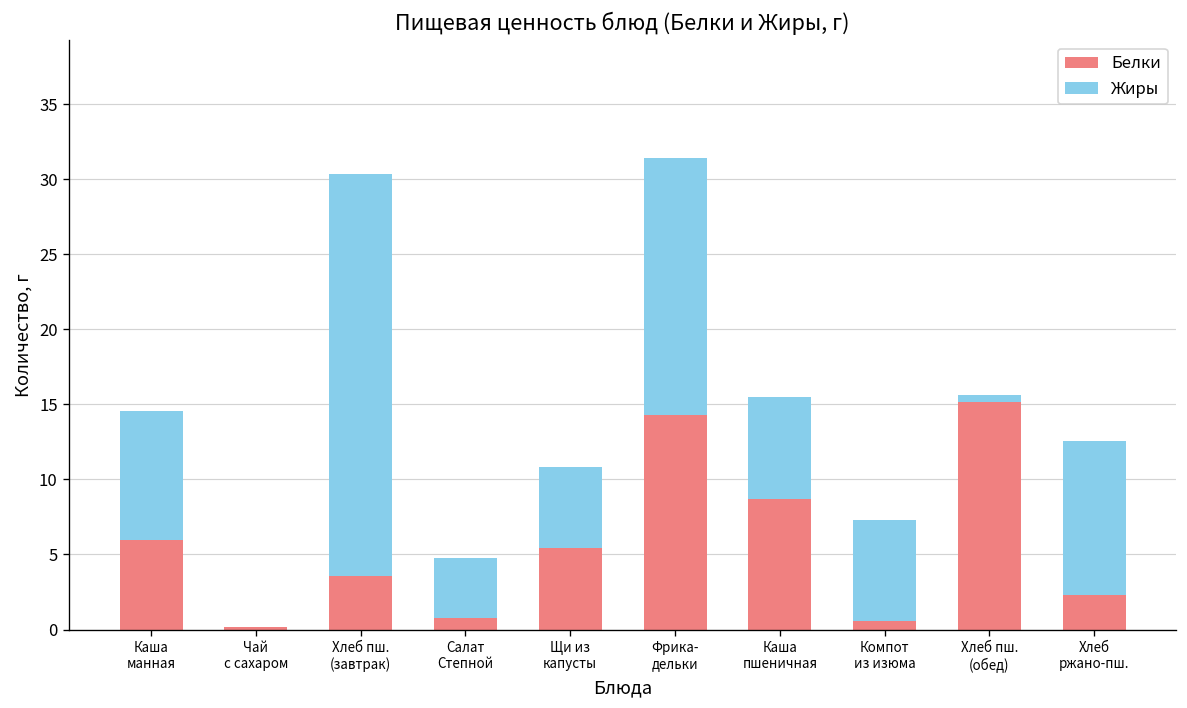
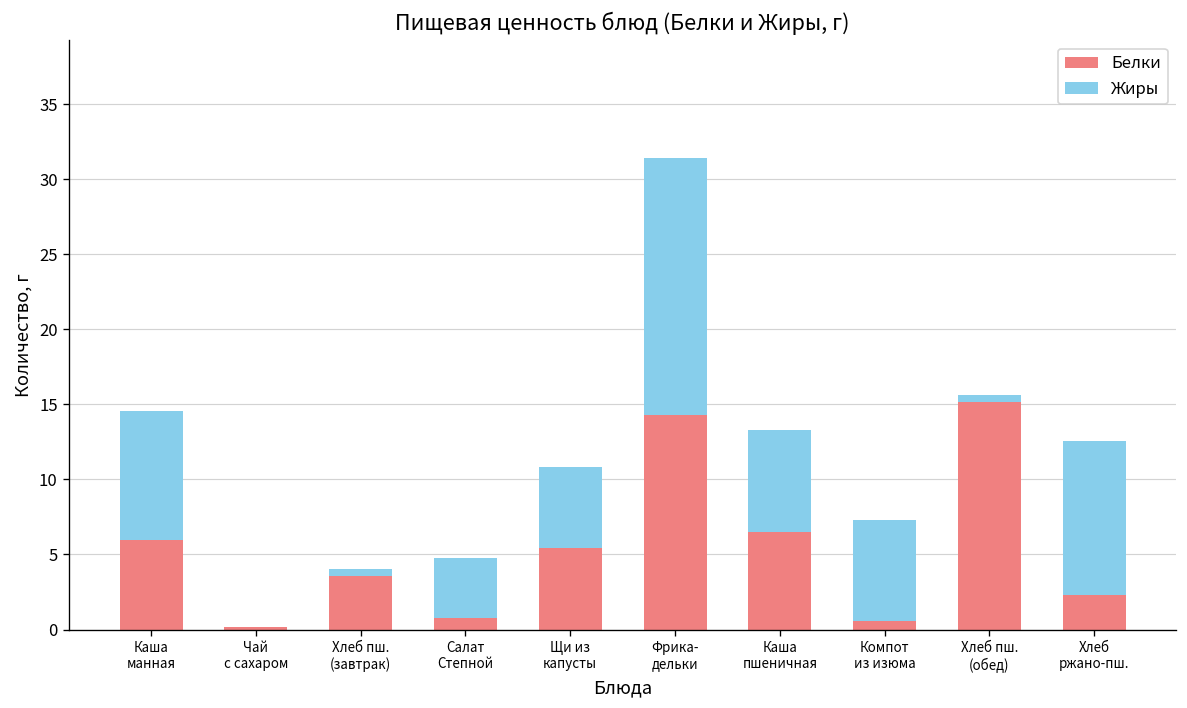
Жиры, Хлеб пш. (завтрак): 26.8 -> 0.5
Белки, Каша пшеничная: 8.7 -> 6.5
